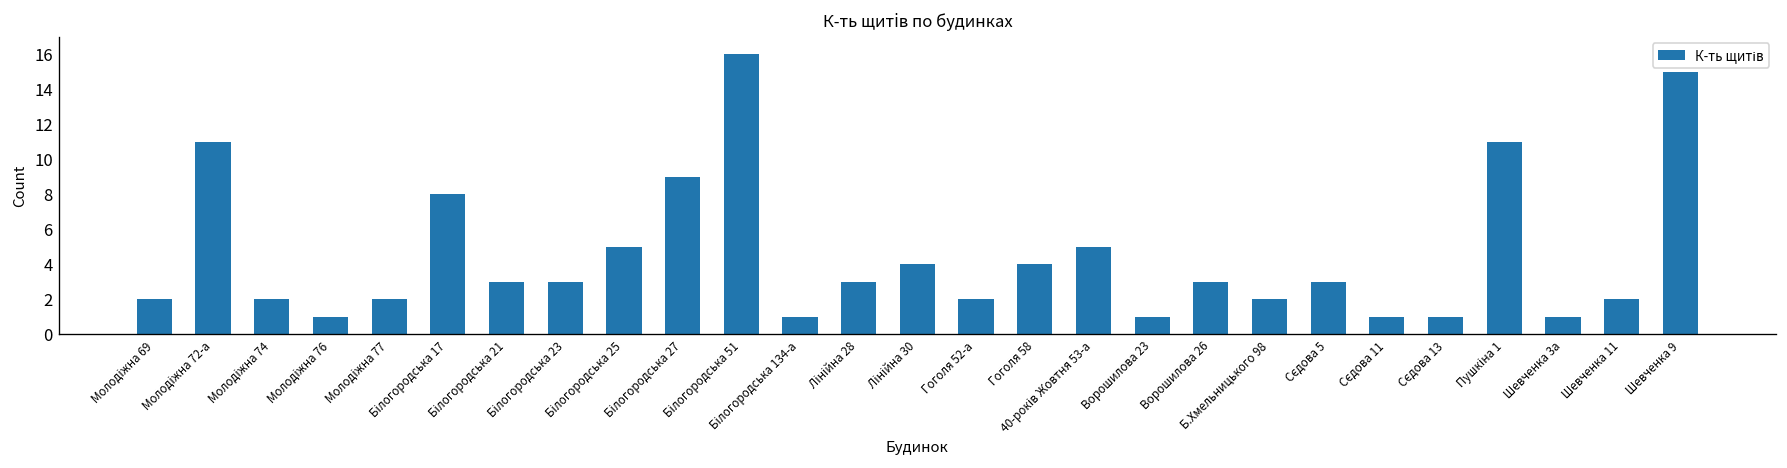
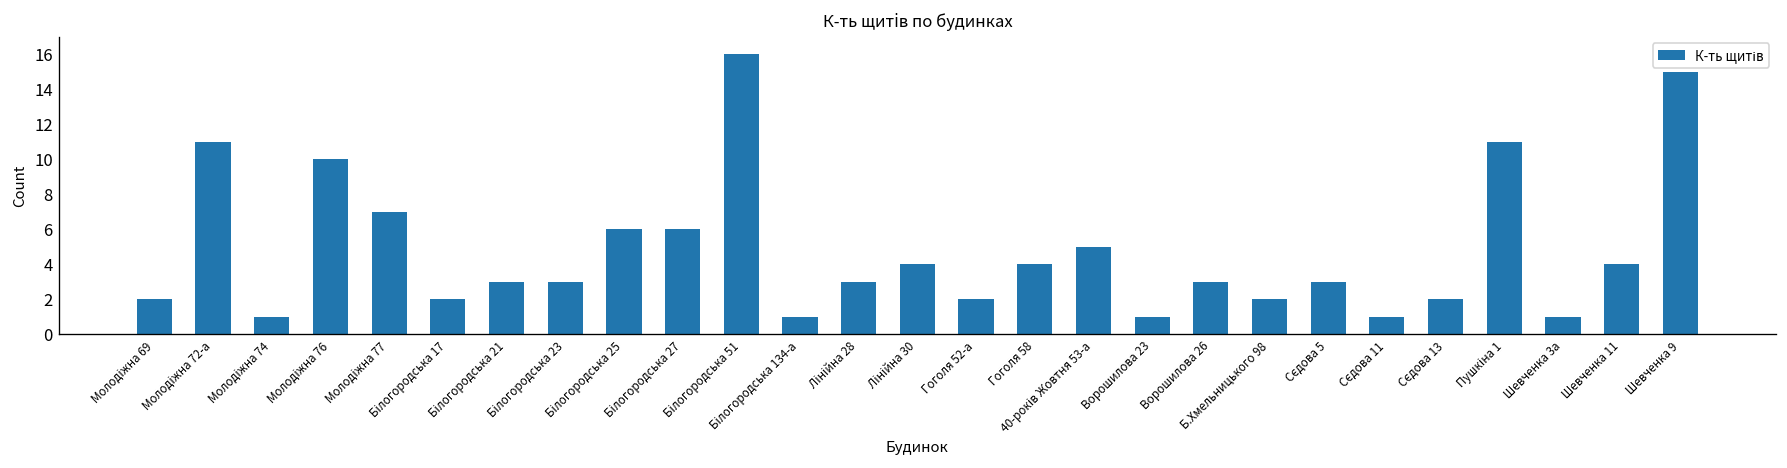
Молодіжна 74: 2 -> 1
Молодіжна 76: 1 -> 10
Молодіжна 77: 2 -> 7
Білогородська 17: 8 -> 2
Білогородська 25: 5 -> 6
Білогородська 27: 9 -> 6
Сєдова 13: 1 -> 2
Шевченка 11: 2 -> 4
